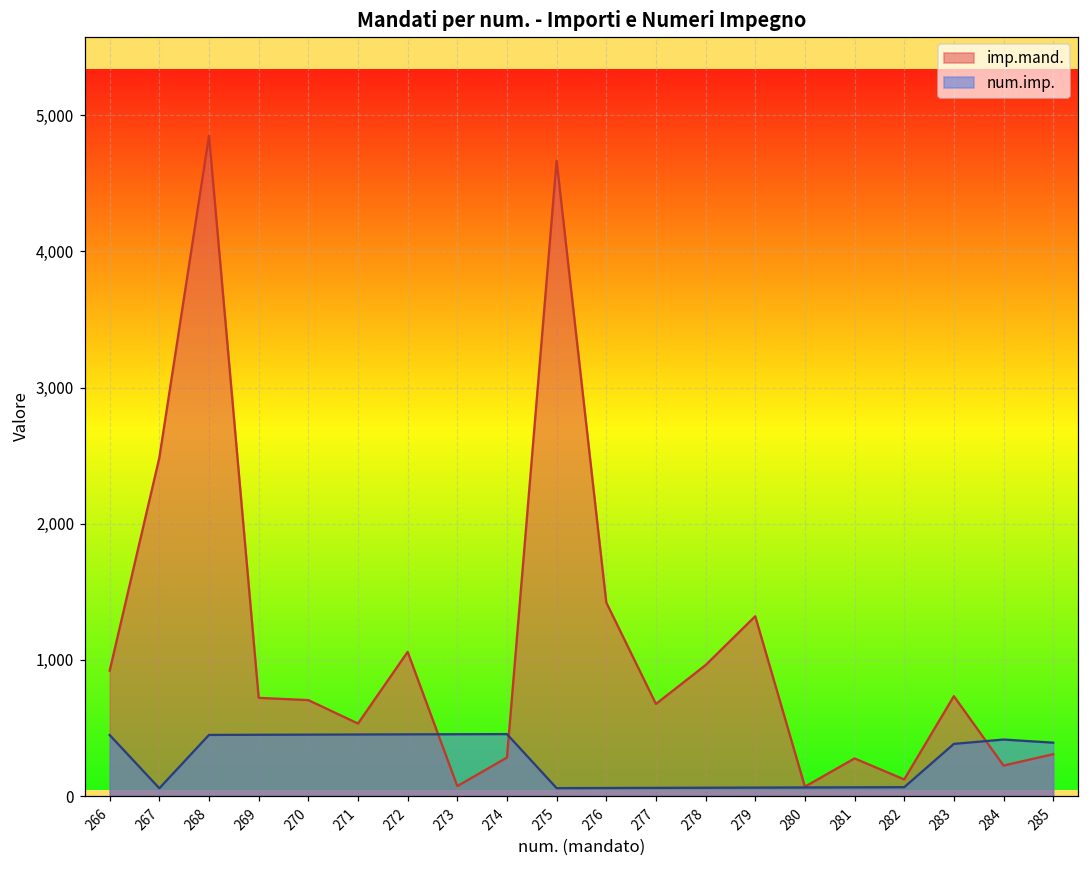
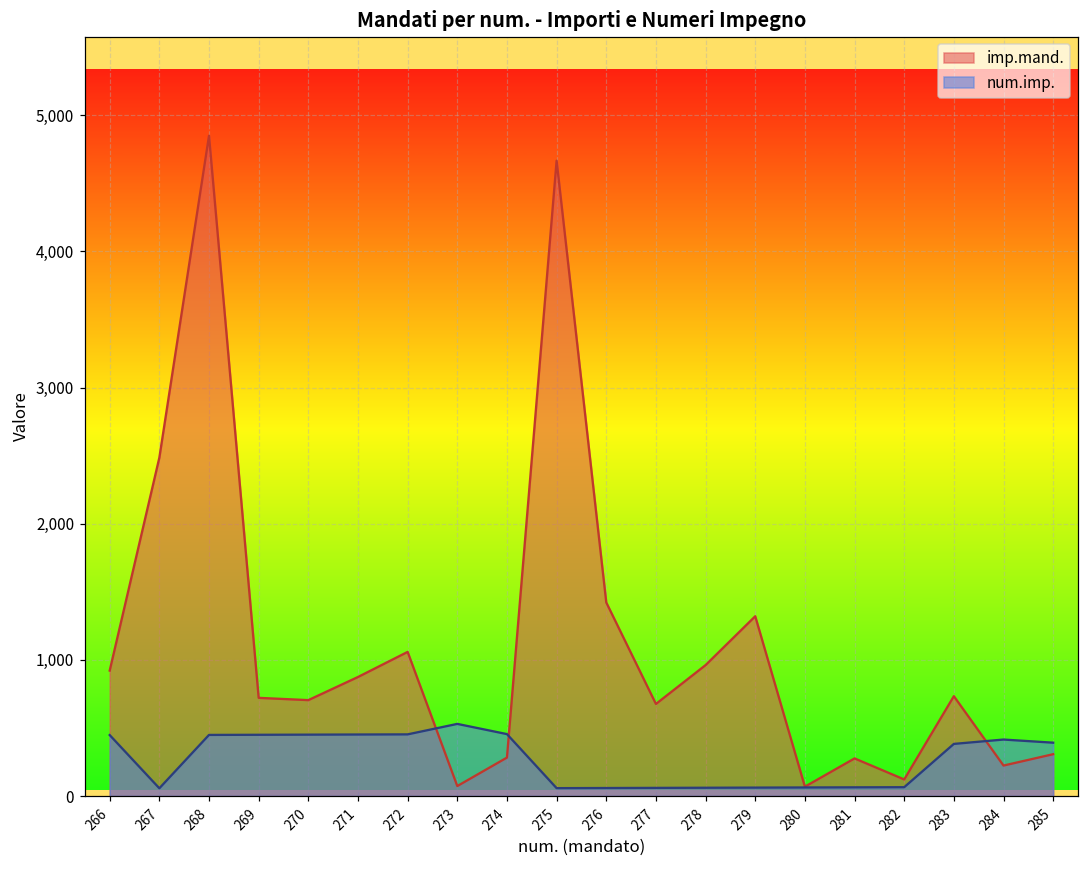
imp.mand., 271: 530 -> 870
num.imp., 273: 450 -> 530
